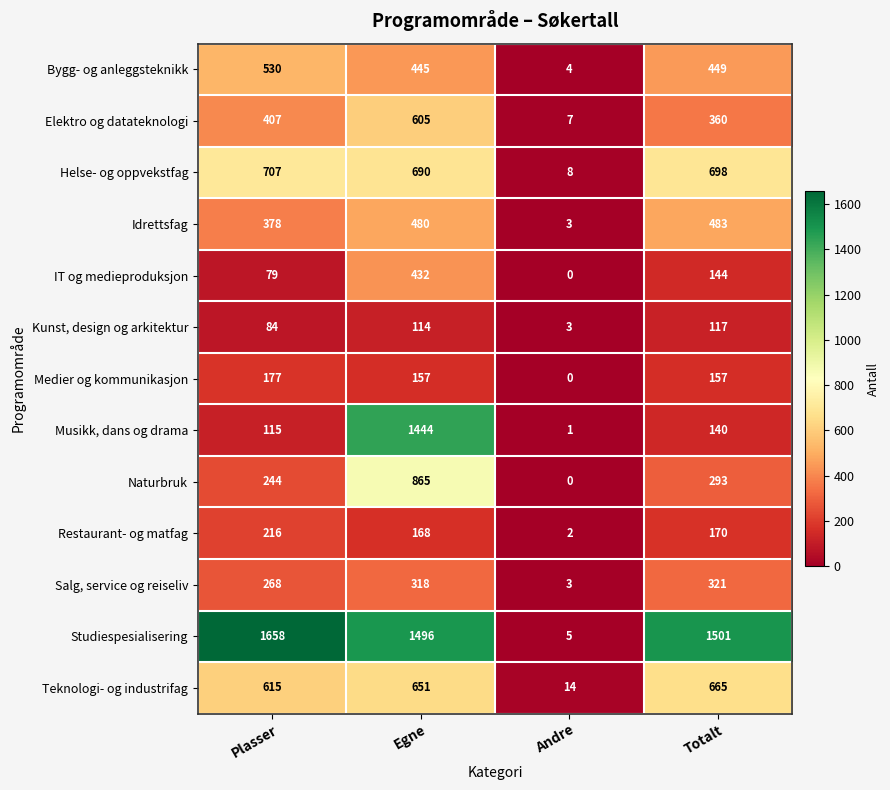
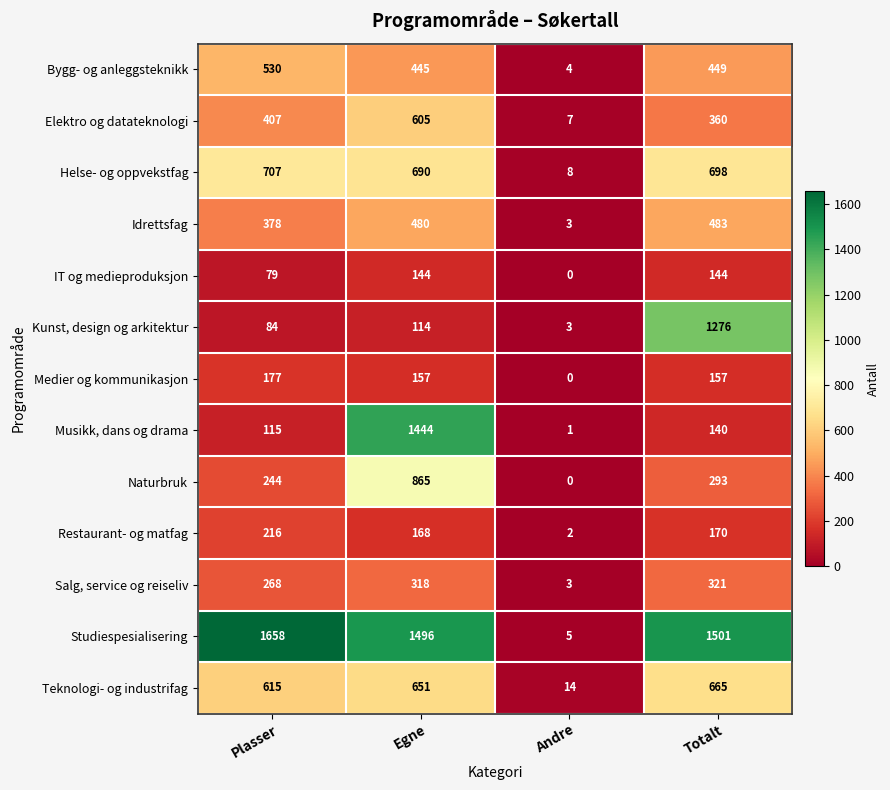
IT og medieproduksjon, Egne: 432 -> 144
Kunst, design og arkitektur, Totalt: 117 -> 1276
